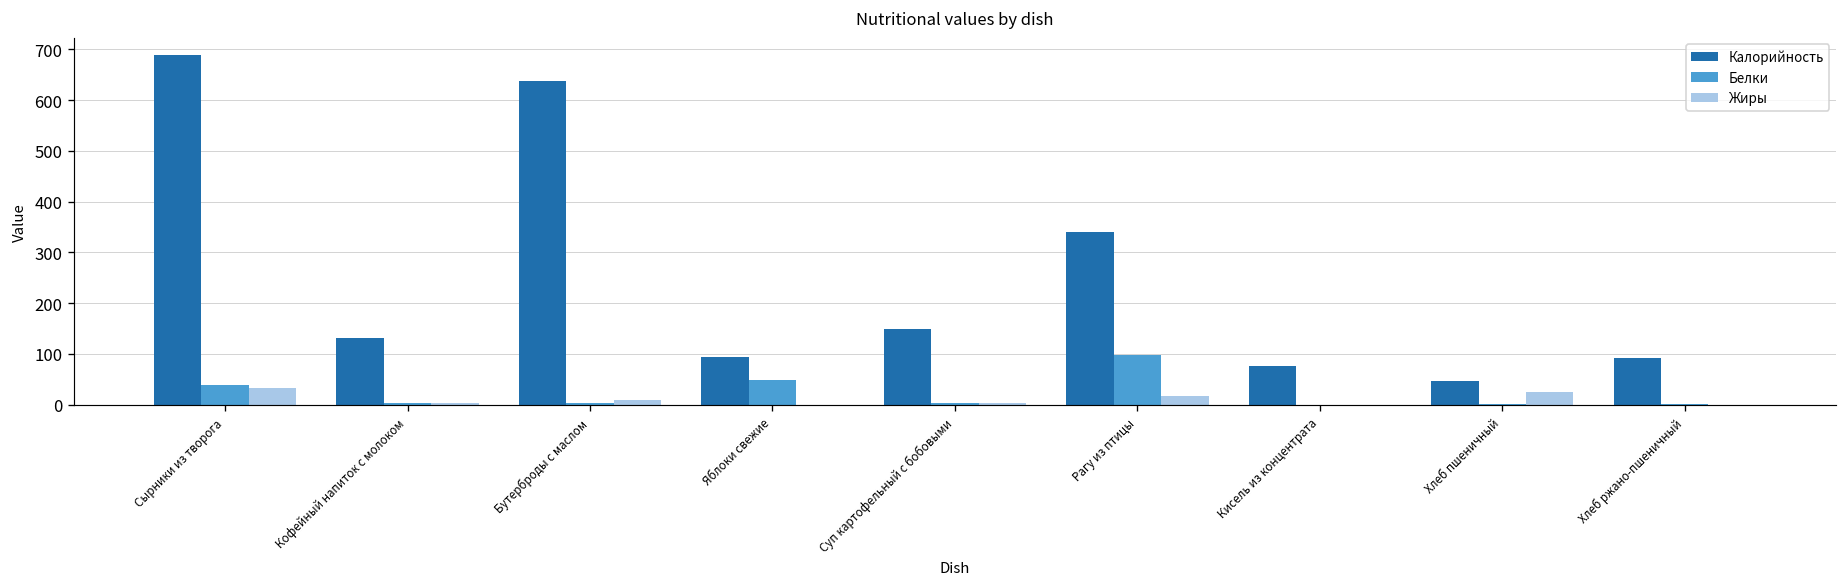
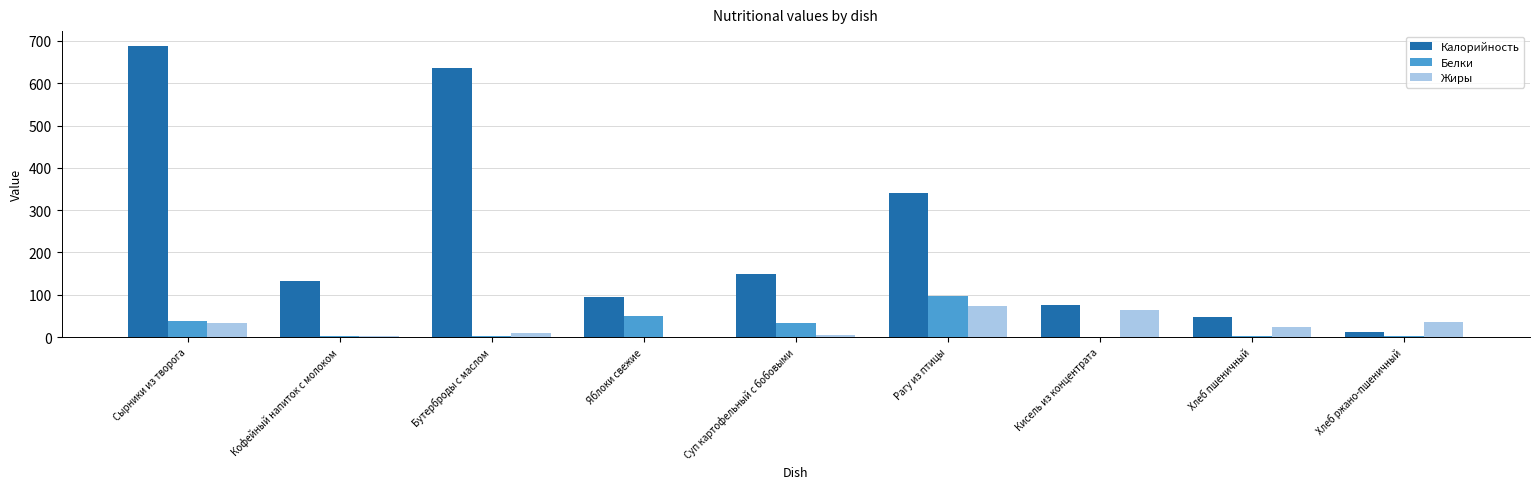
Белки, Суп картофельный с бобовыми: 0 -> 30
Жиры, Рагу из птицы: 20 -> 70
Жиры, Кисель из концентрата: 0 -> 60
Калорийность, Хлеб ржано-пшеничный: 90 -> 10
Жиры, Хлеб ржано-пшеничный: 0 -> 40
